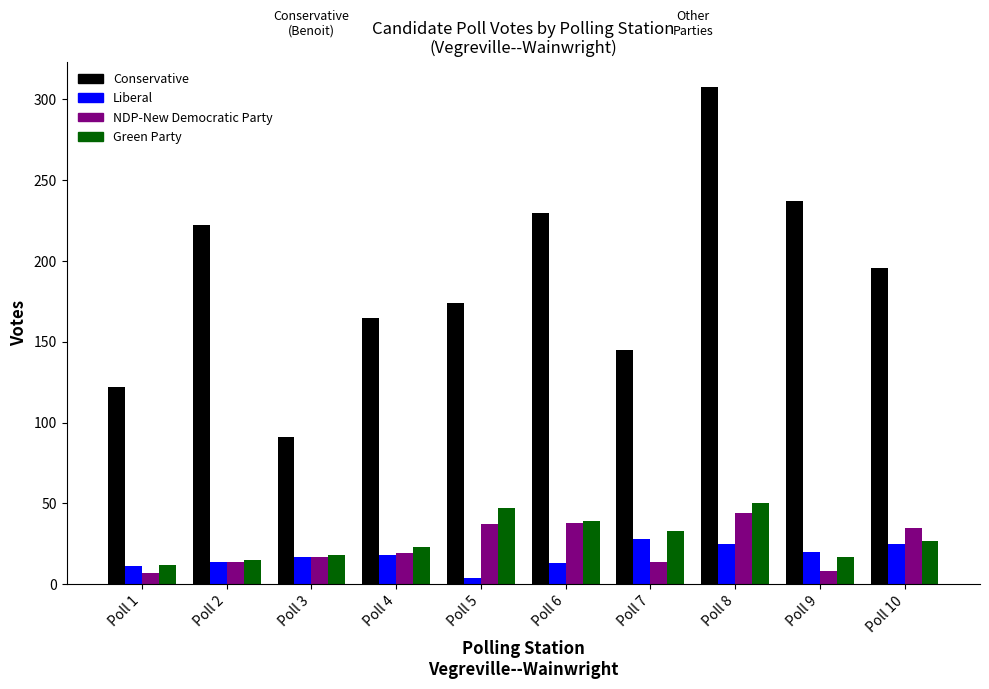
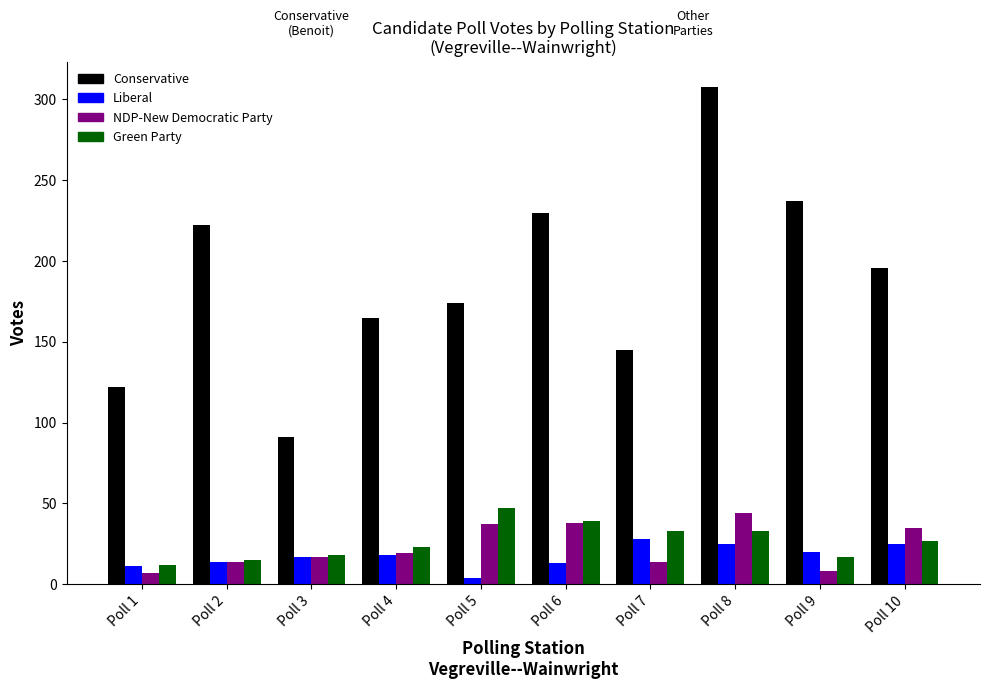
Green Party, Poll 8: 50 -> 33
